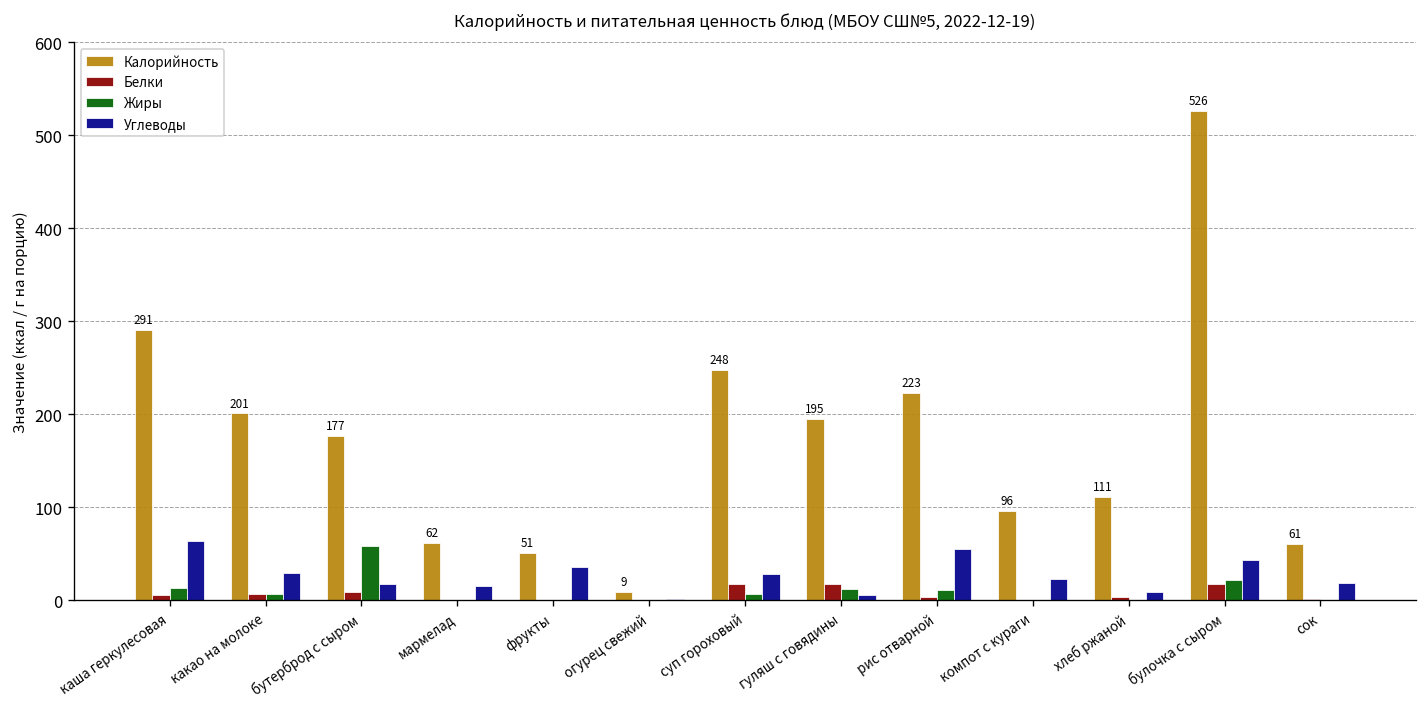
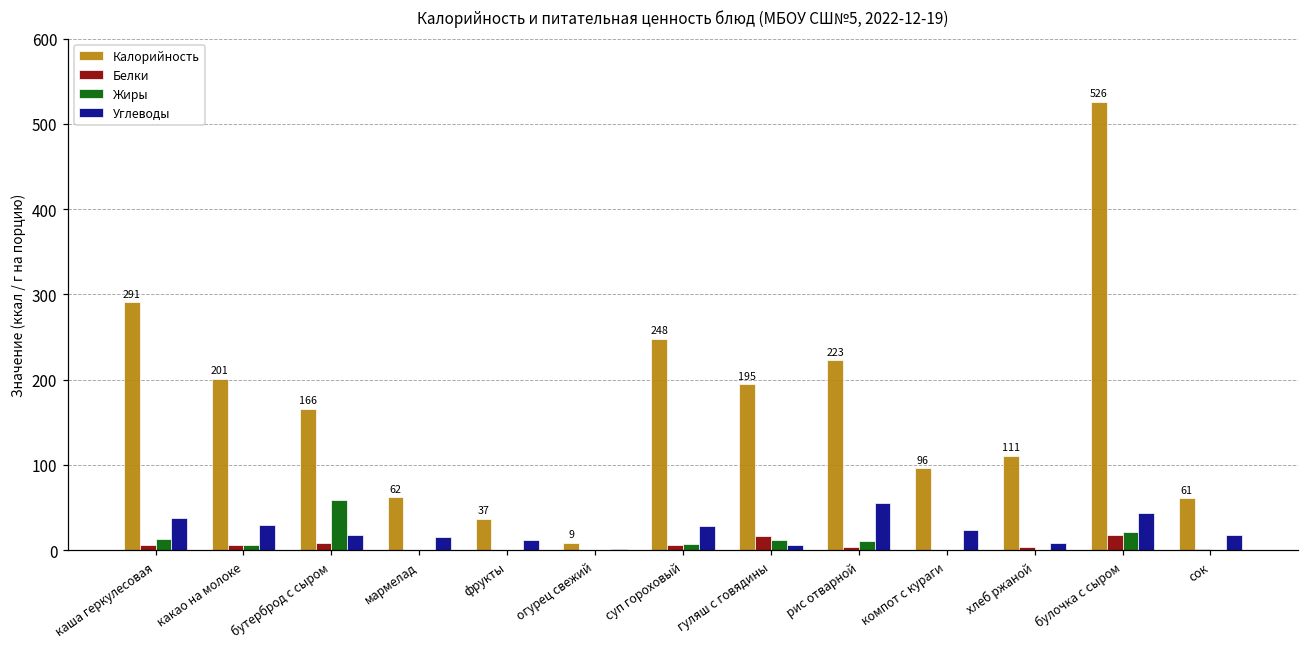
Углеводы, каша геркулесовая: 60 -> 40
Калорийность, бутерброд с сыром: 177 -> 166
Калорийность, фрукты: 51 -> 37
Углеводы, фрукты: 40 -> 10
Белки, суп гороховый: 20 -> 10
